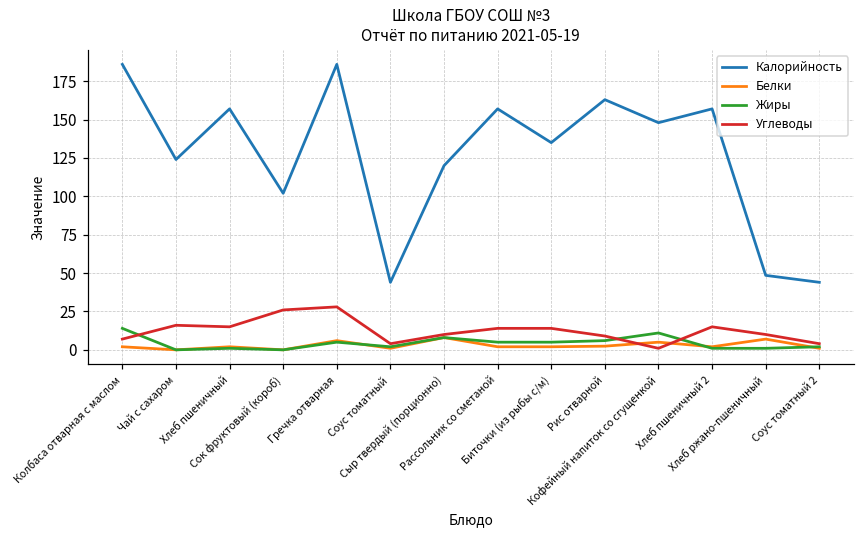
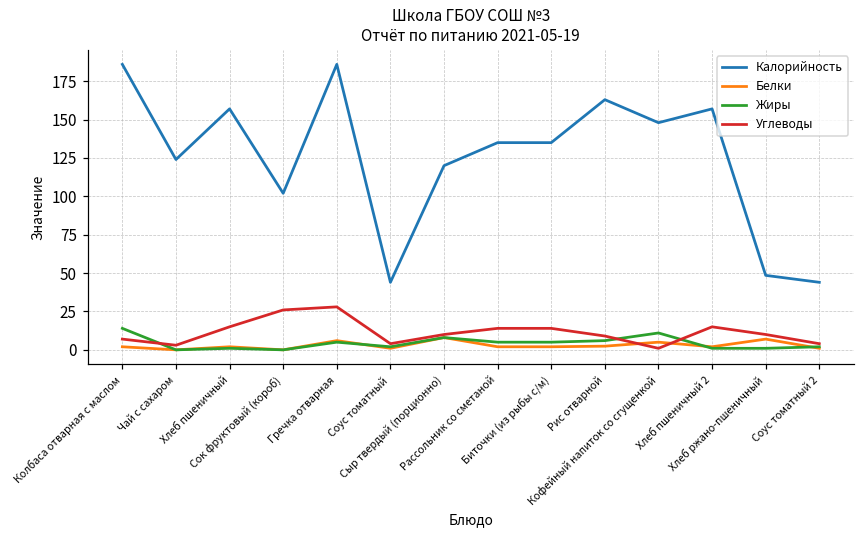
Углеводы, Чай с сахаром: 16 -> 3
Калорийность, Рассольник со сметаной: 157 -> 135
